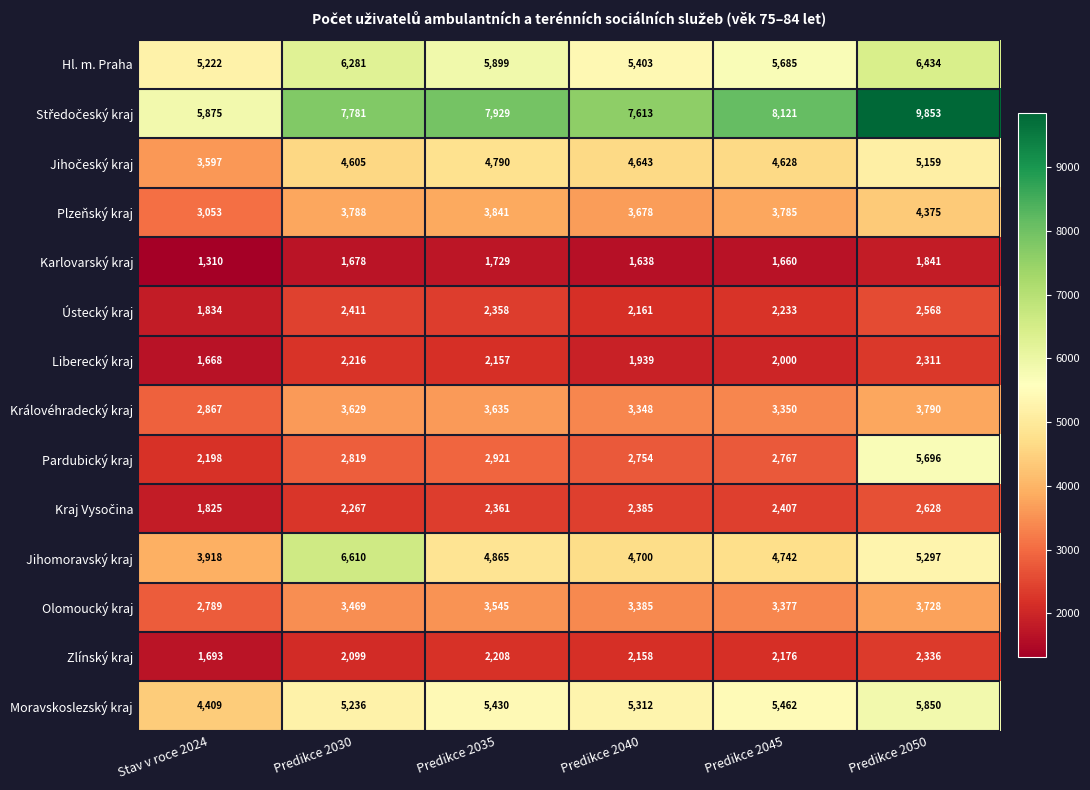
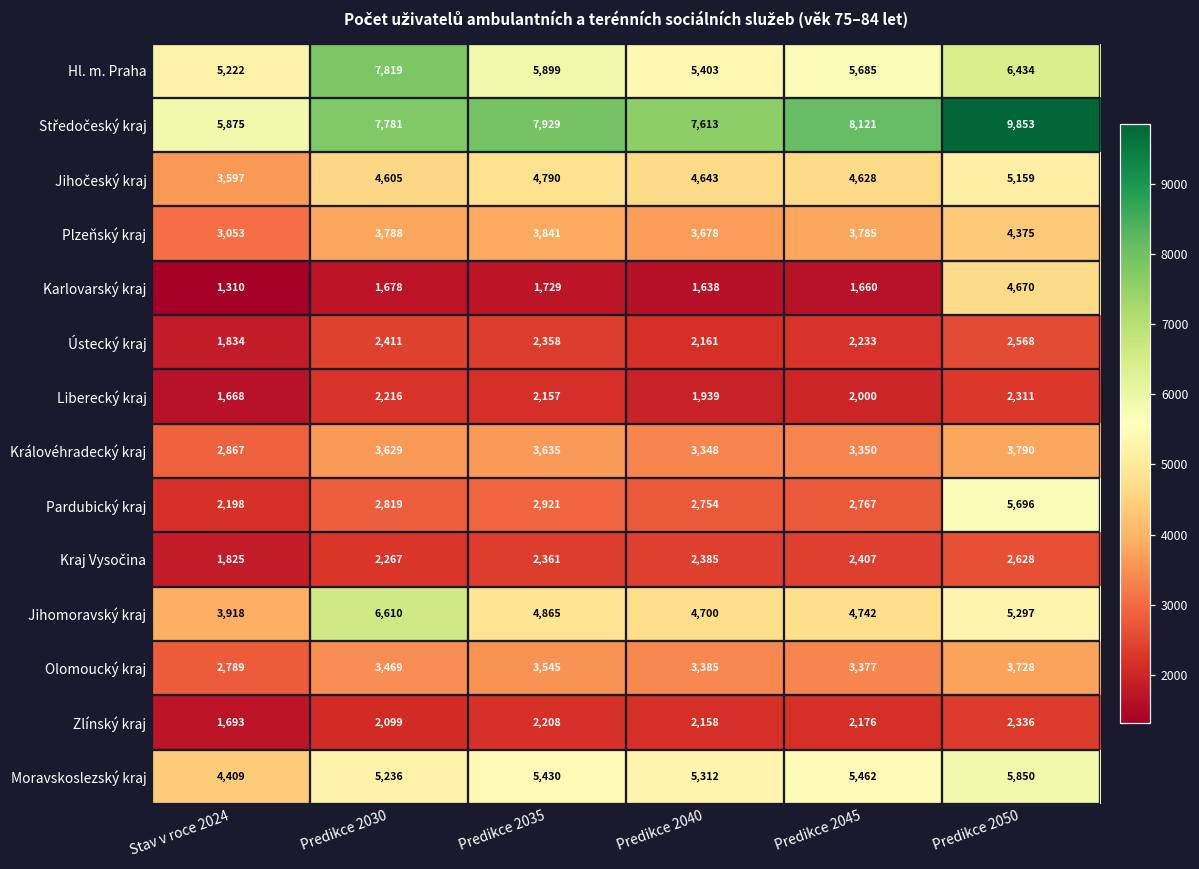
Hl. m. Praha, Predikce 2030: 6,281 -> 7,819
Karlovarský kraj, Predikce 2050: 1,841 -> 4,670
